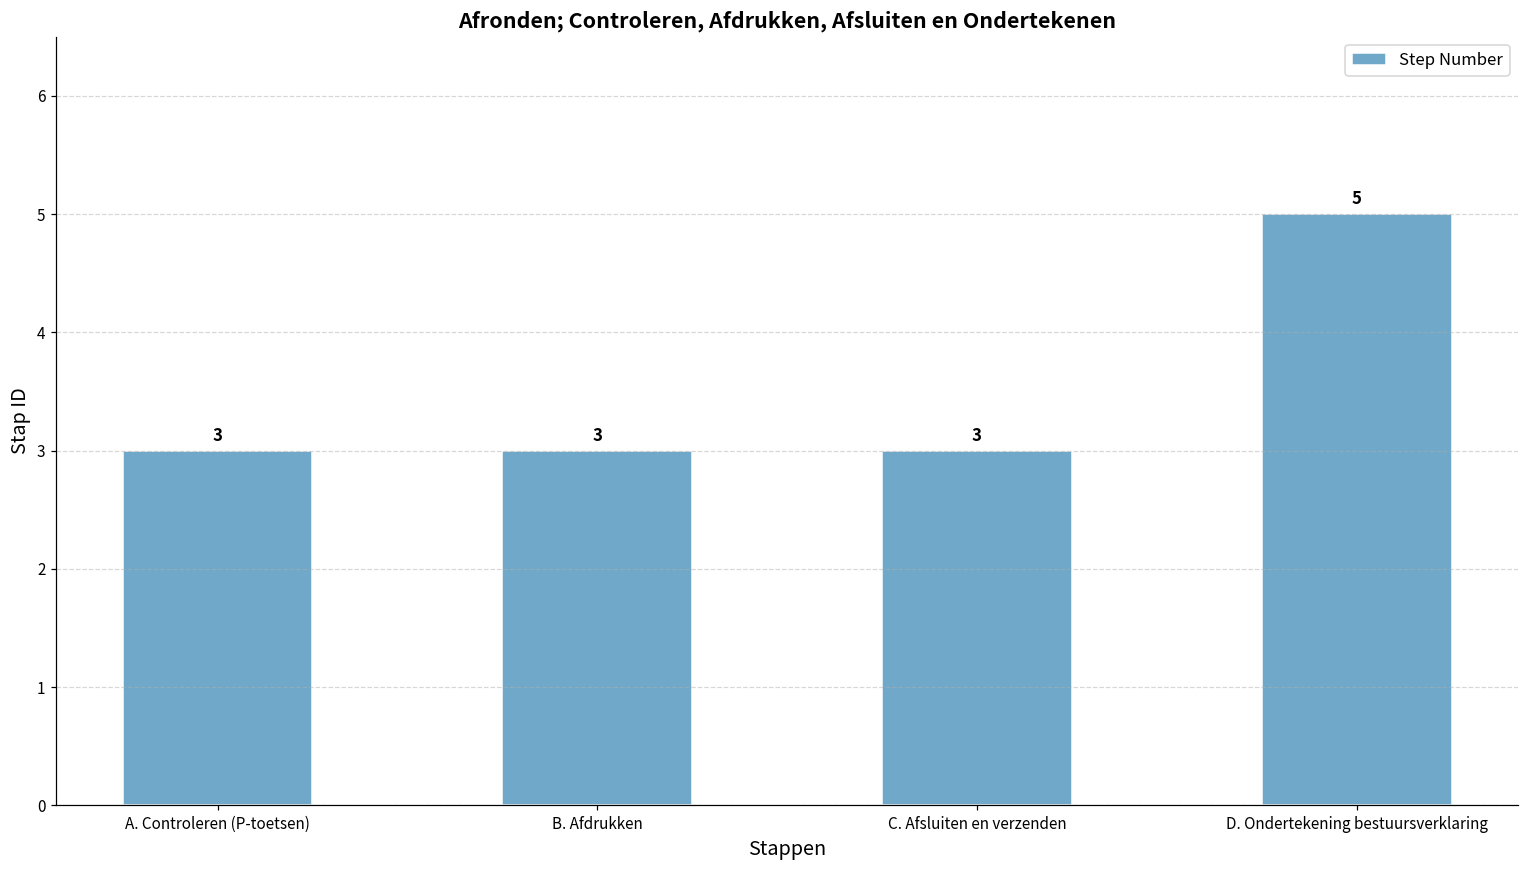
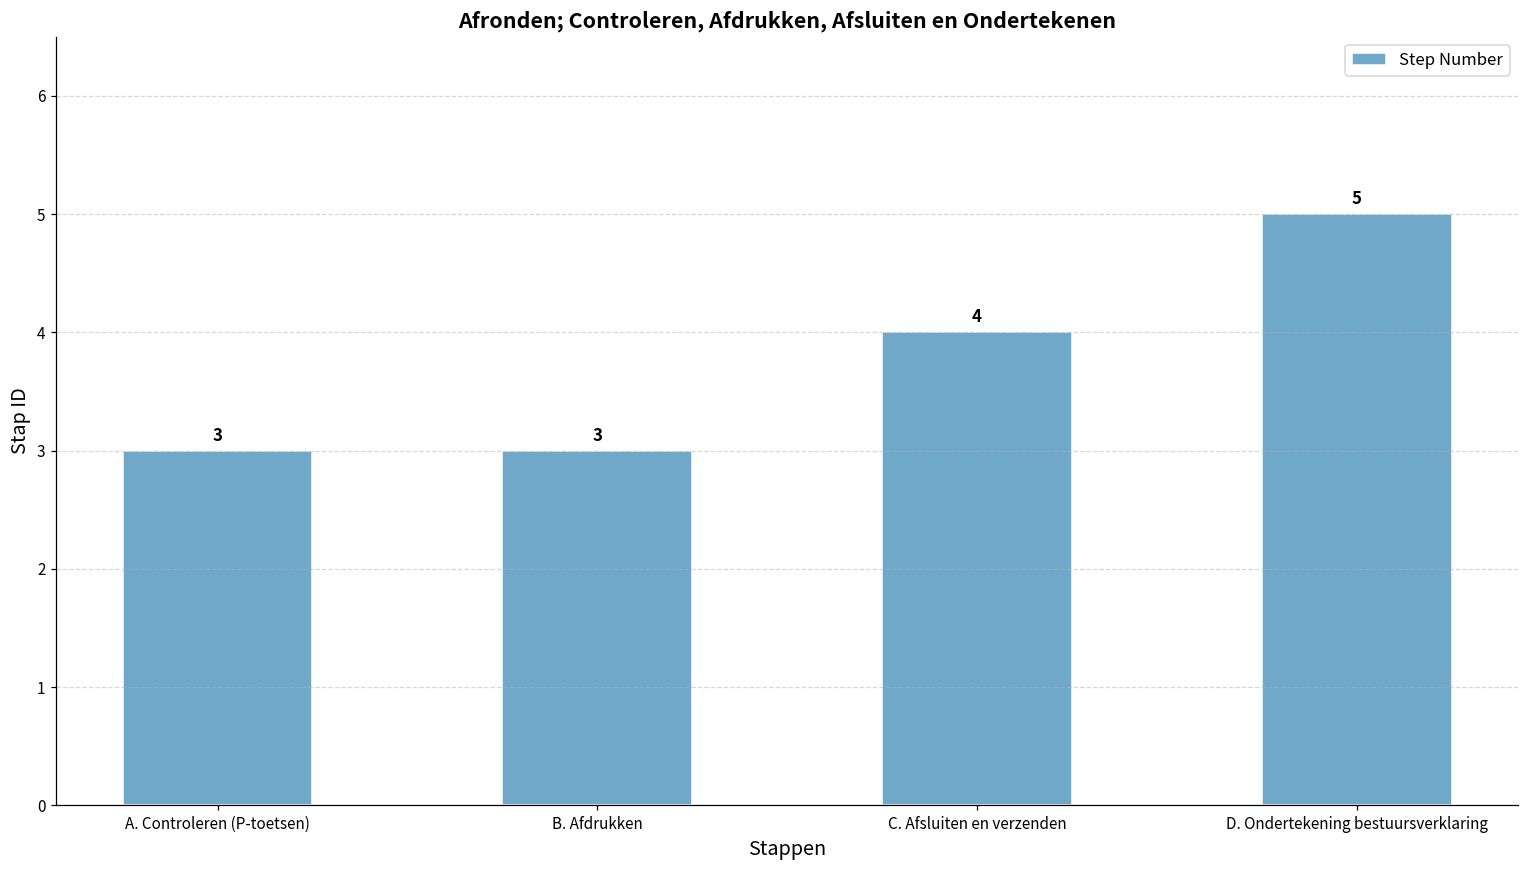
C. Afsluiten en verzenden: 3 -> 4
